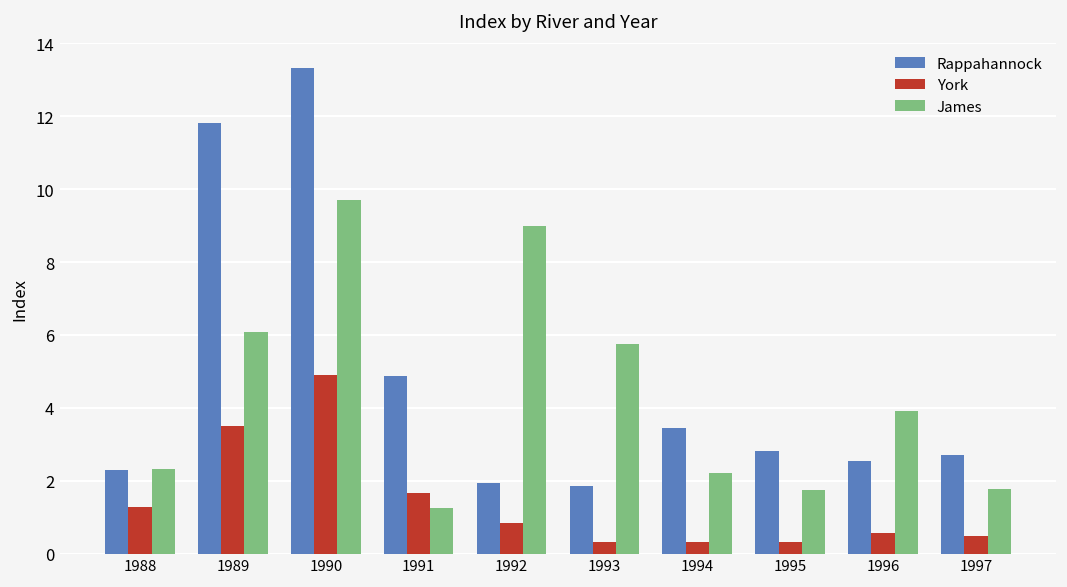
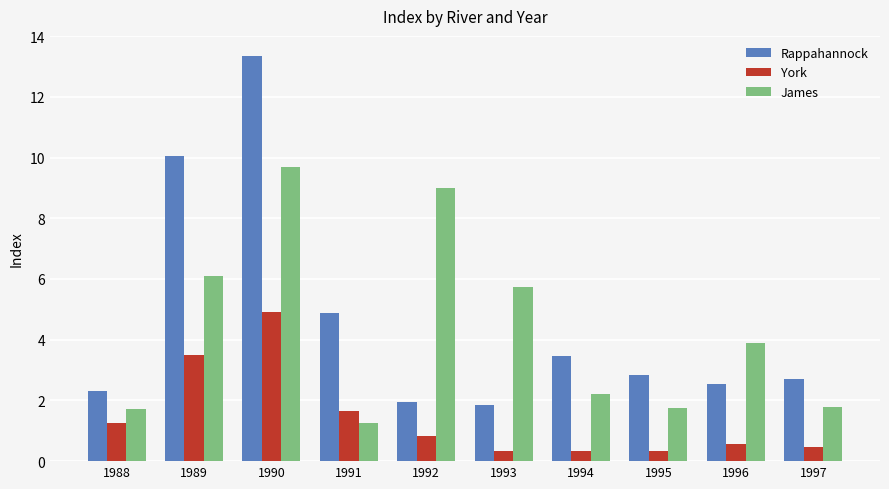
James, 1988: 2.3 -> 1.7
Rappahannock, 1989: 11.8 -> 10.0
